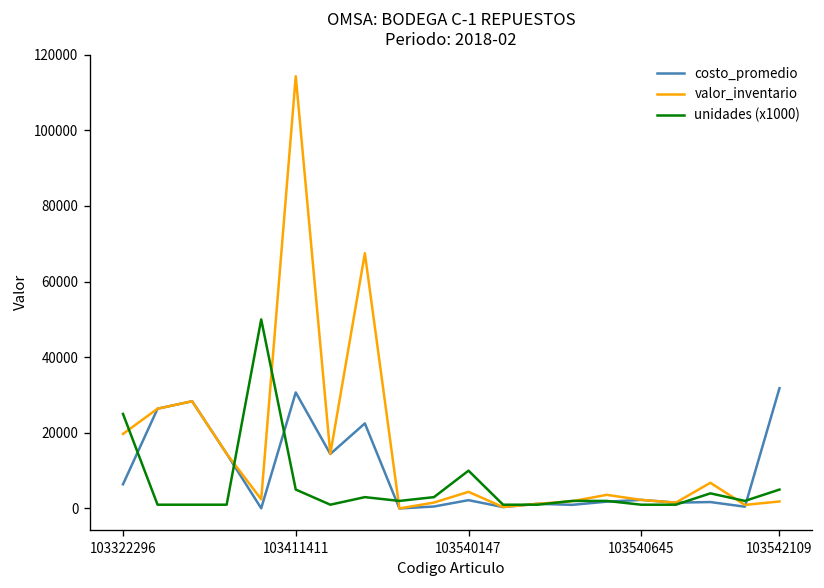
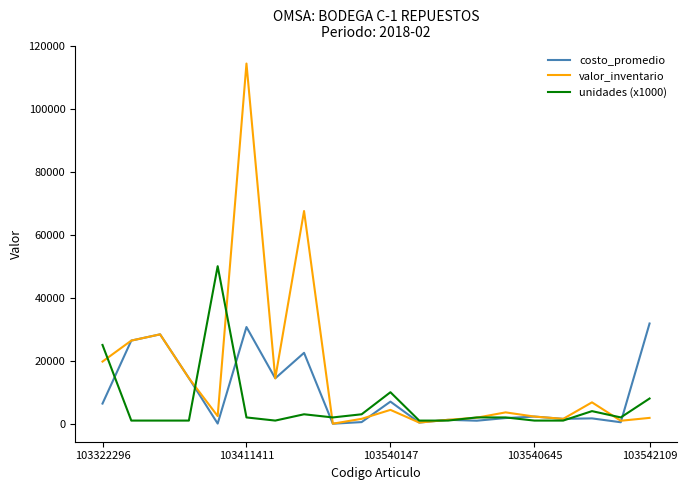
unidades (x1000), 103411411: 5000 -> 2000
costo_promedio, 103540147: 2000 -> 7000
unidades (x1000), 103542109: 5000 -> 8000
